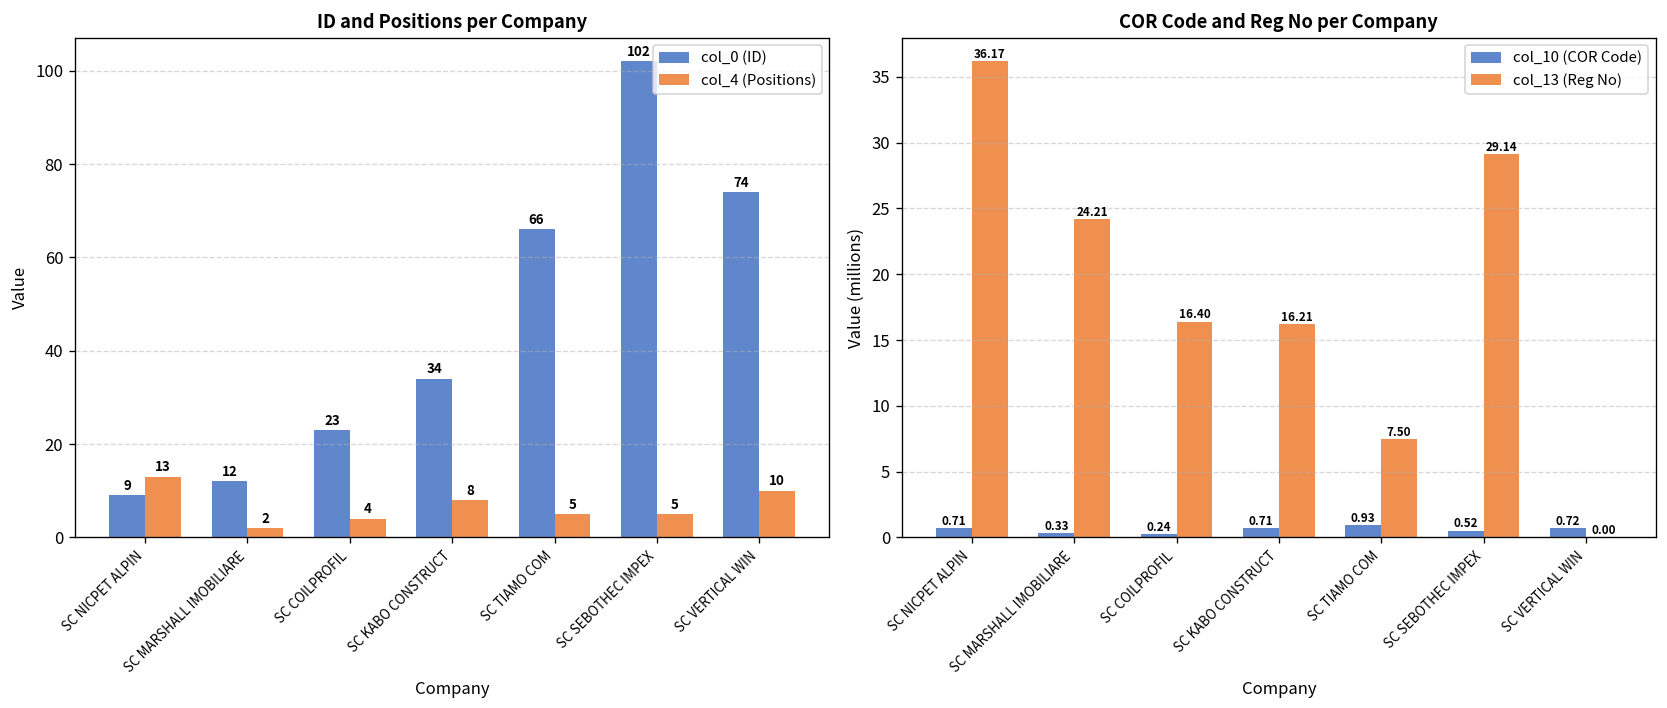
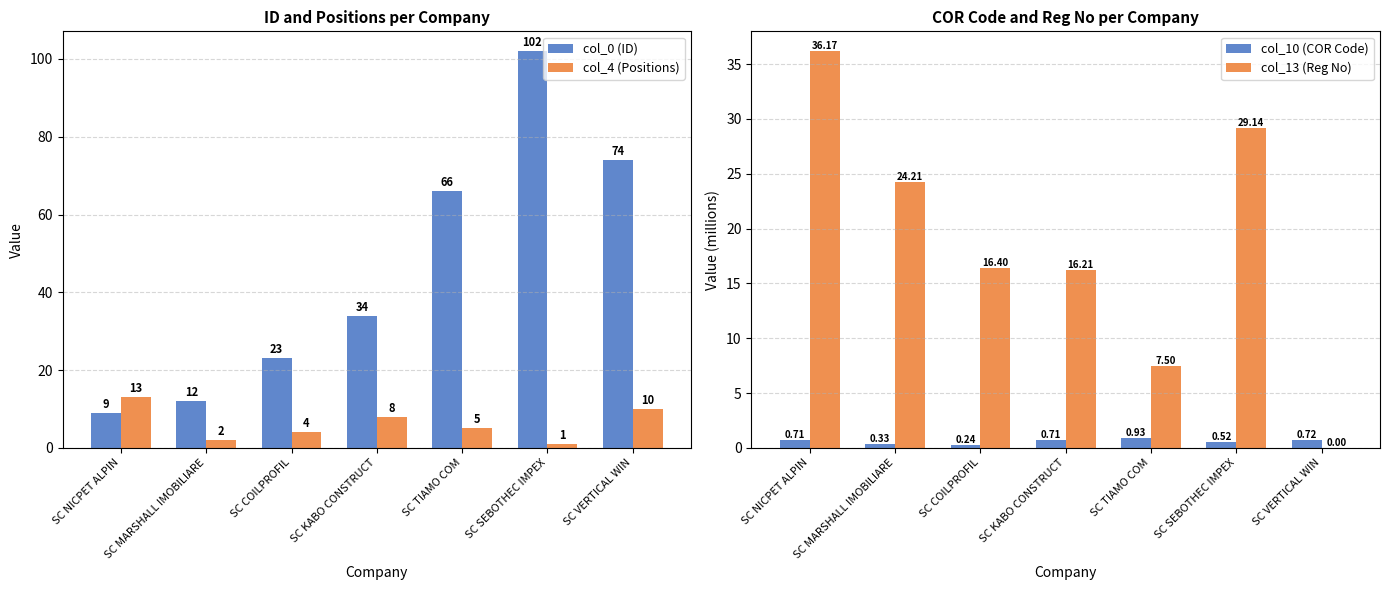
ID and Positions per Company, col_4 (Positions), SC SEBOTHEC IMPEX: 5 -> 1
